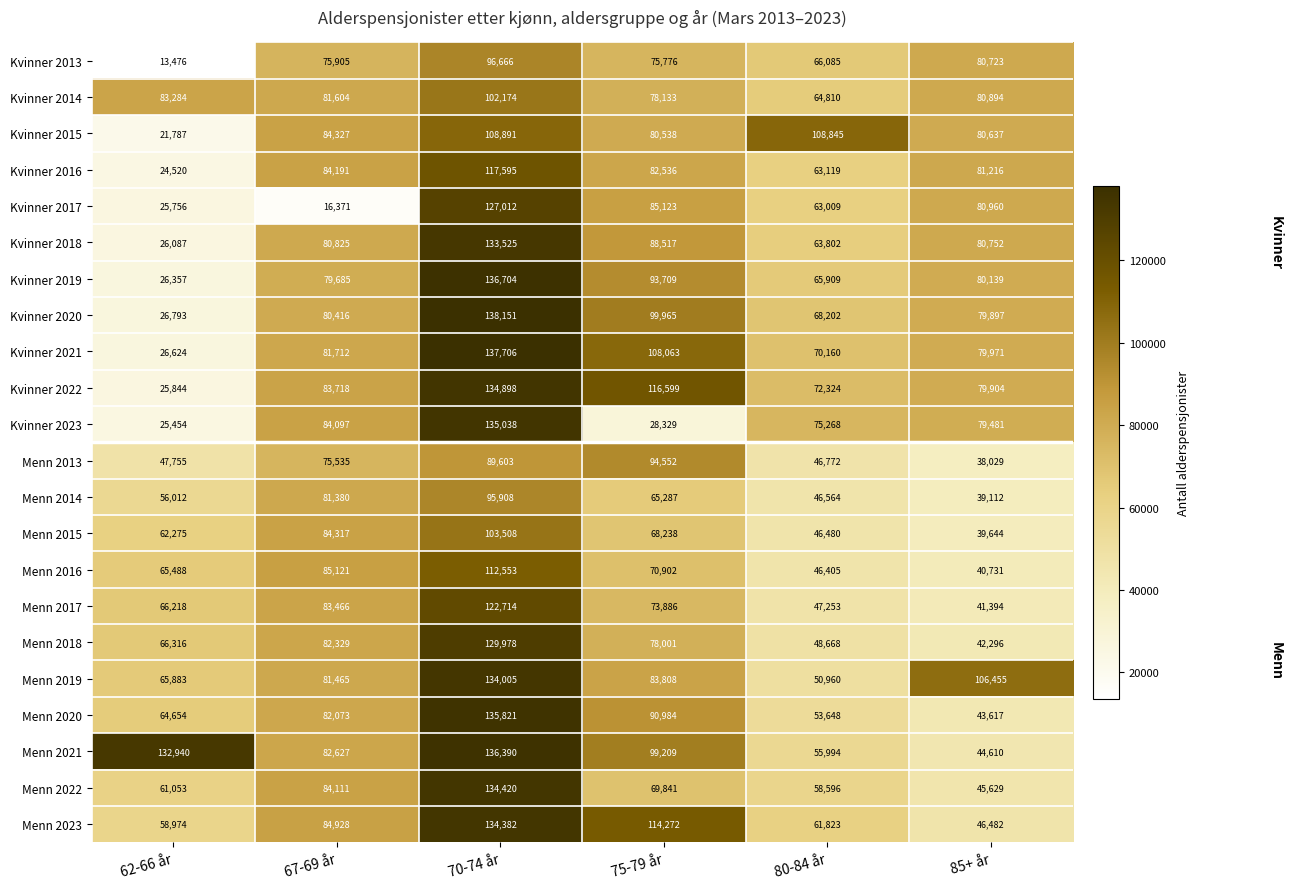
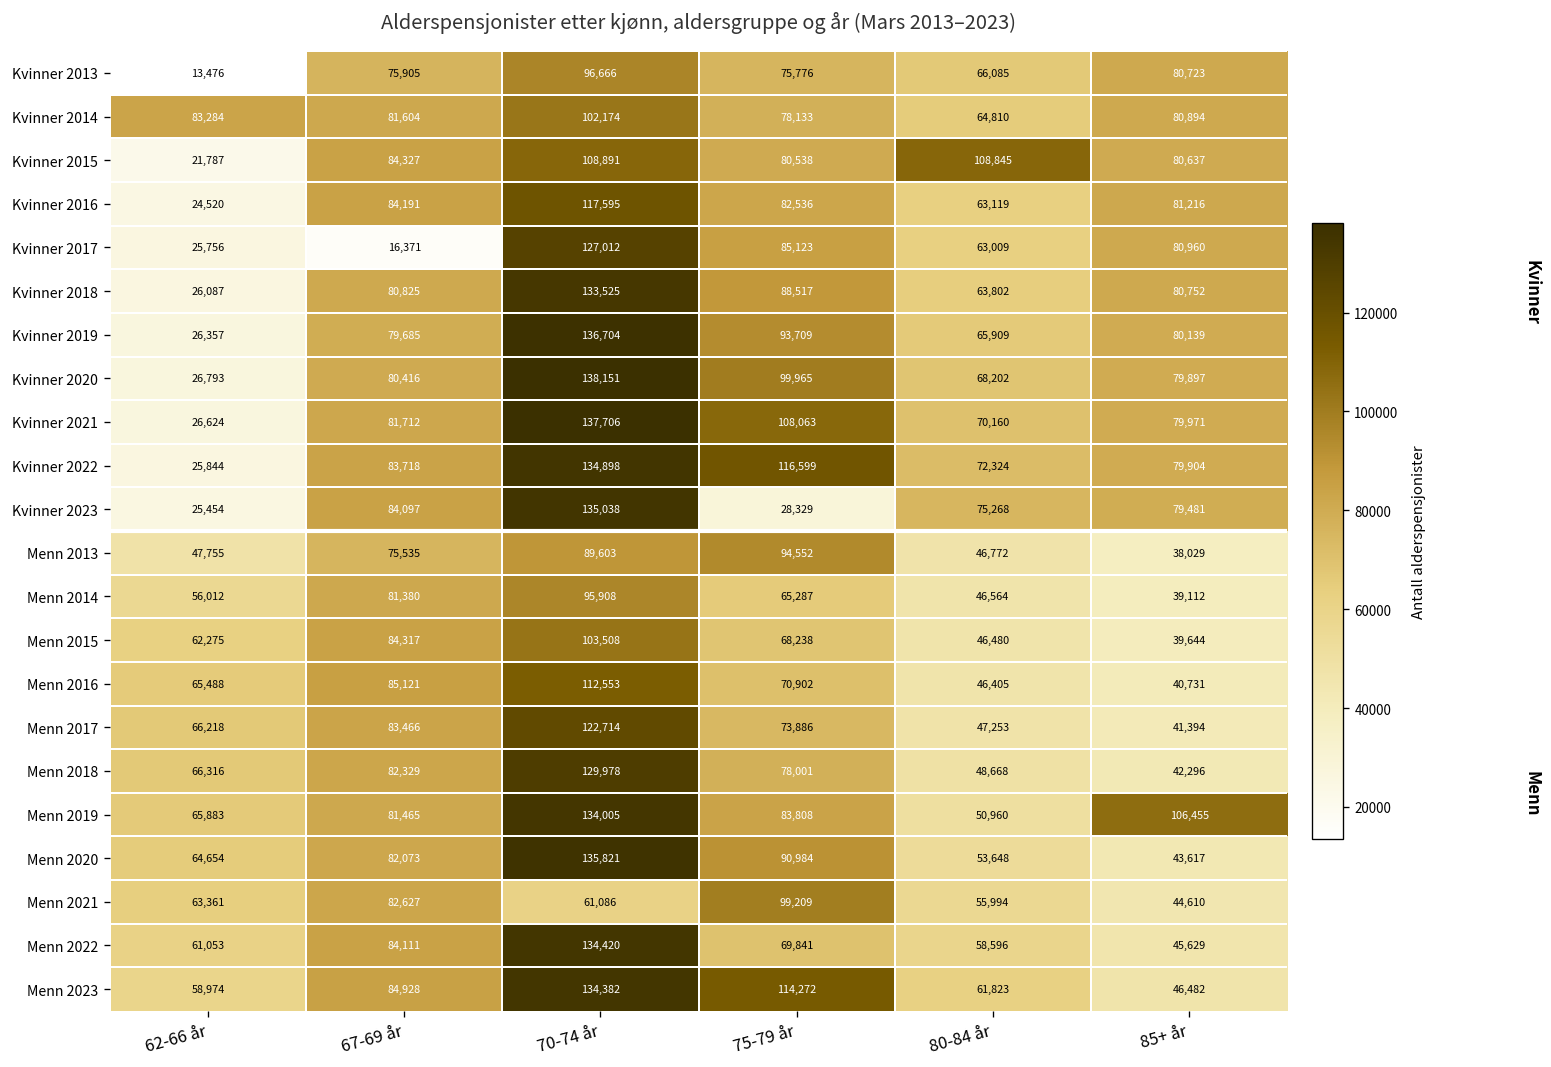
Menn 2021, 62-66 år: 132,940 -> 63,361
Menn 2021, 70-74 år: 136,390 -> 61,086
